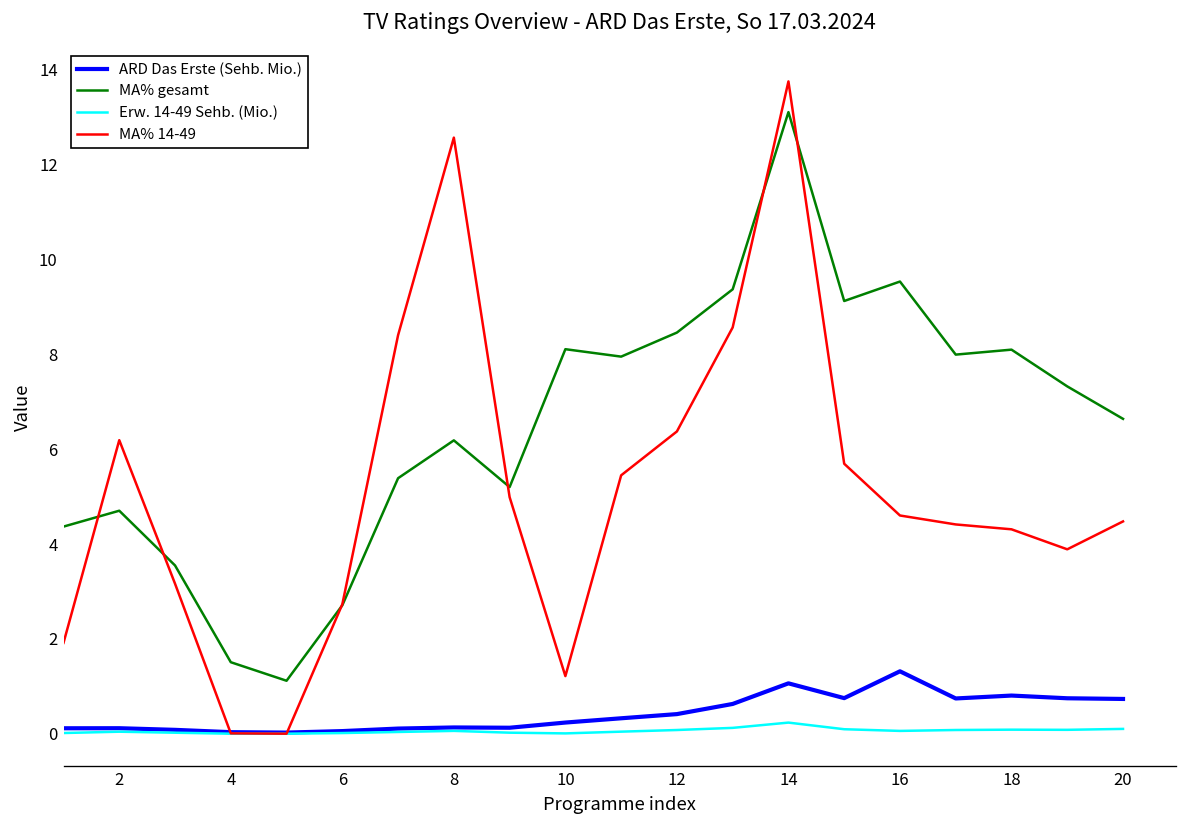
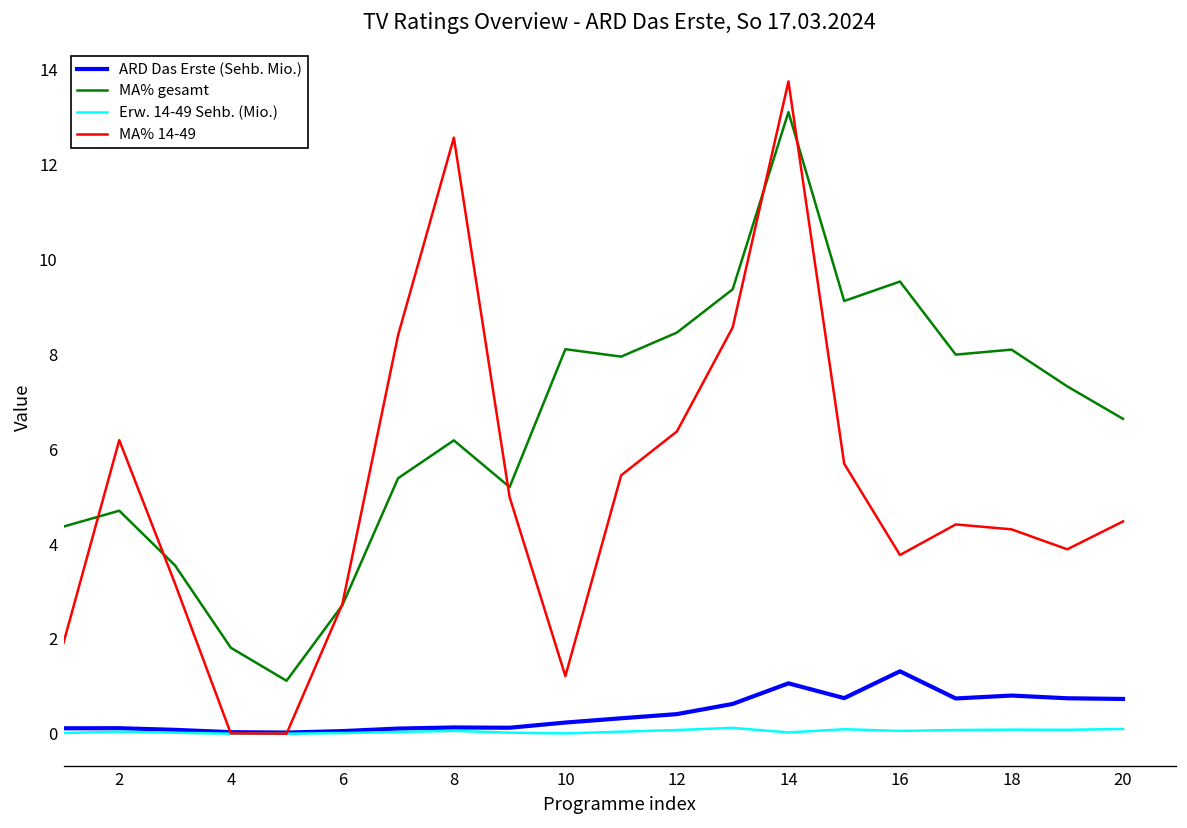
MA% gesamt, 4: 1.5 -> 1.8
Erw. 14-49 Sehb. (Mio.), 14: 0.2 -> 0.0
MA% 14-49, 16: 4.6 -> 3.8
